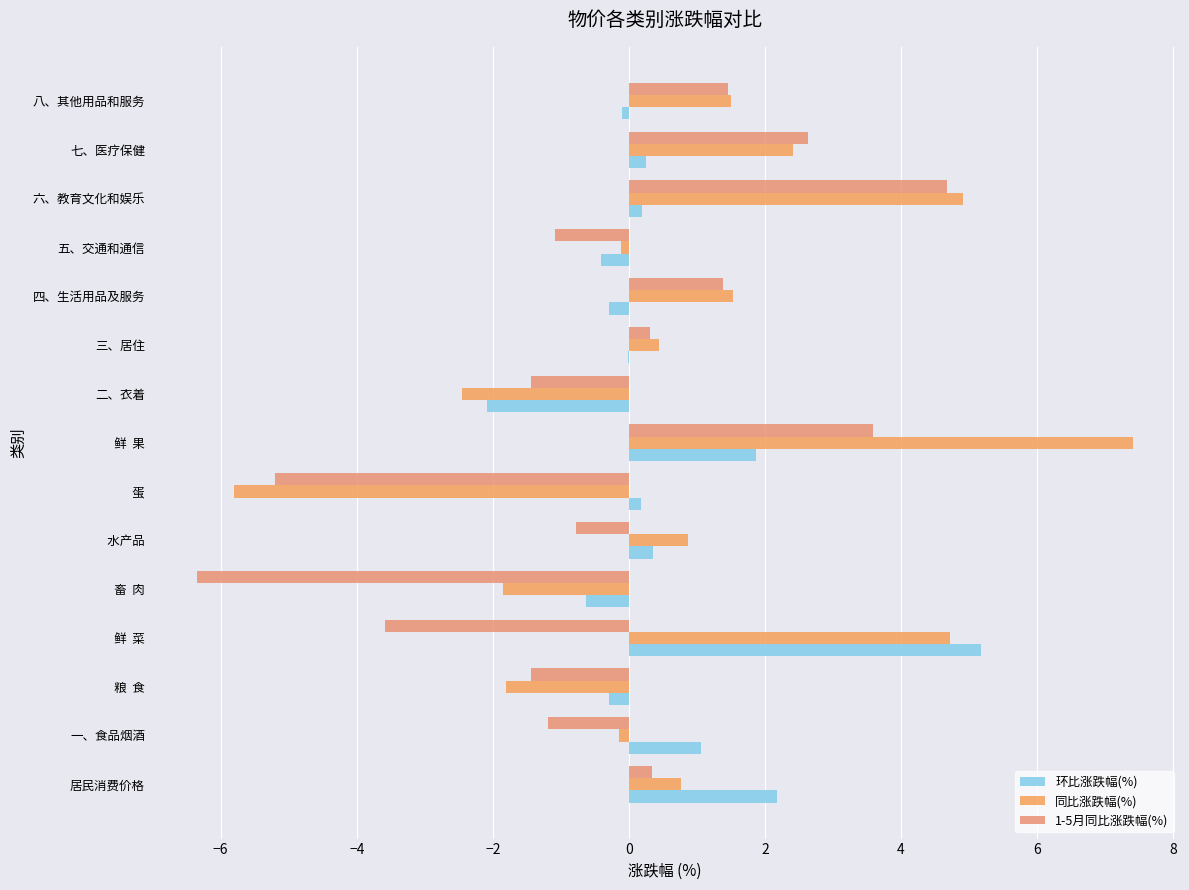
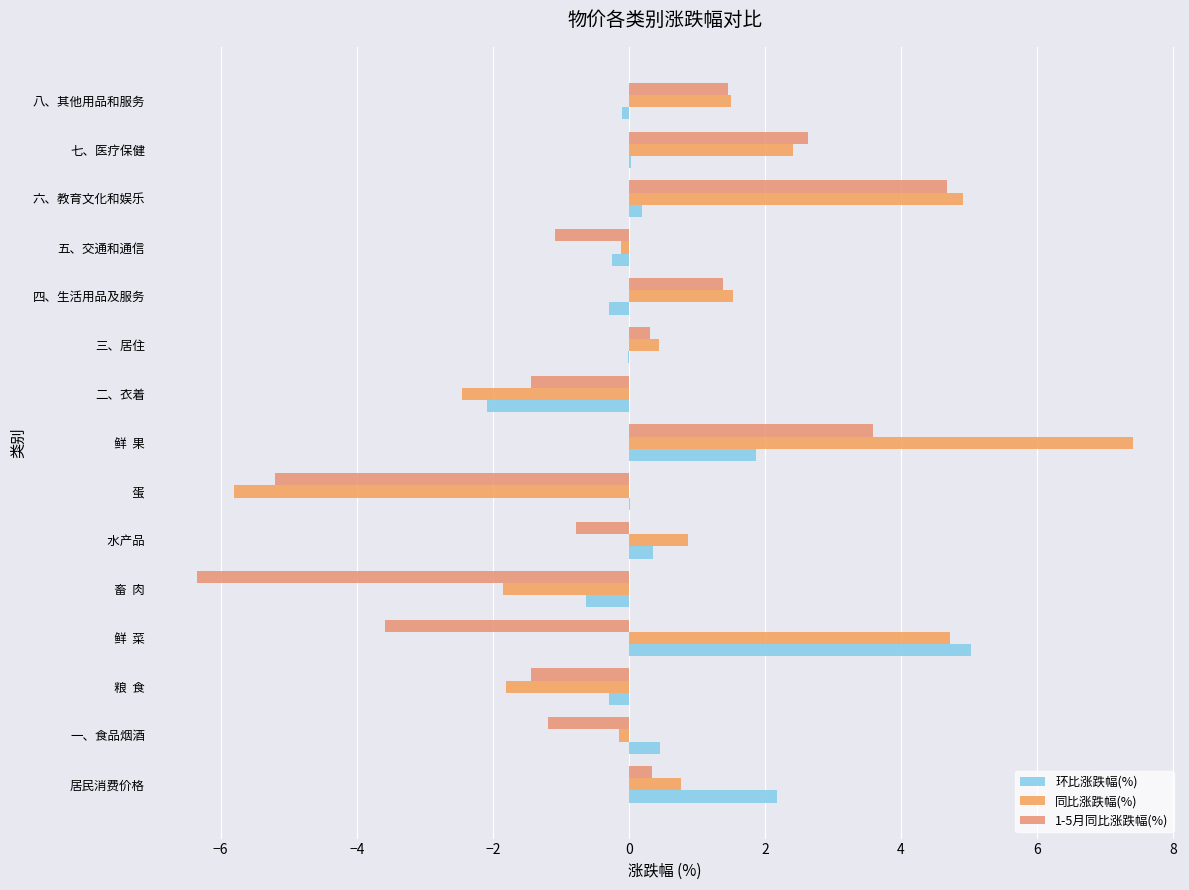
环比涨跌幅(%), 七、医疗保健: 0.3 -> 0.0
环比涨跌幅(%), 五、交通和通信: -0.4 -> -0.3
环比涨跌幅(%), 蛋: 0.2 -> 0.0
环比涨跌幅(%), 鲜 菜: 5.2 -> 5.0
环比涨跌幅(%), 一、食品烟酒: 1.1 -> 0.5
